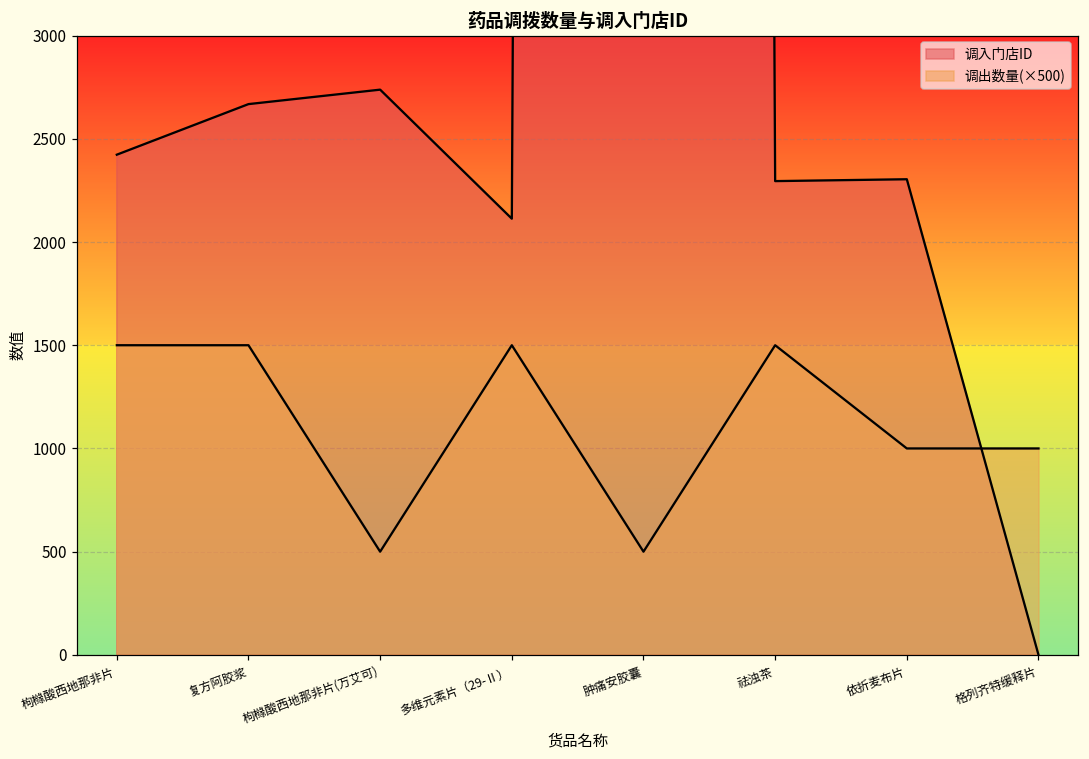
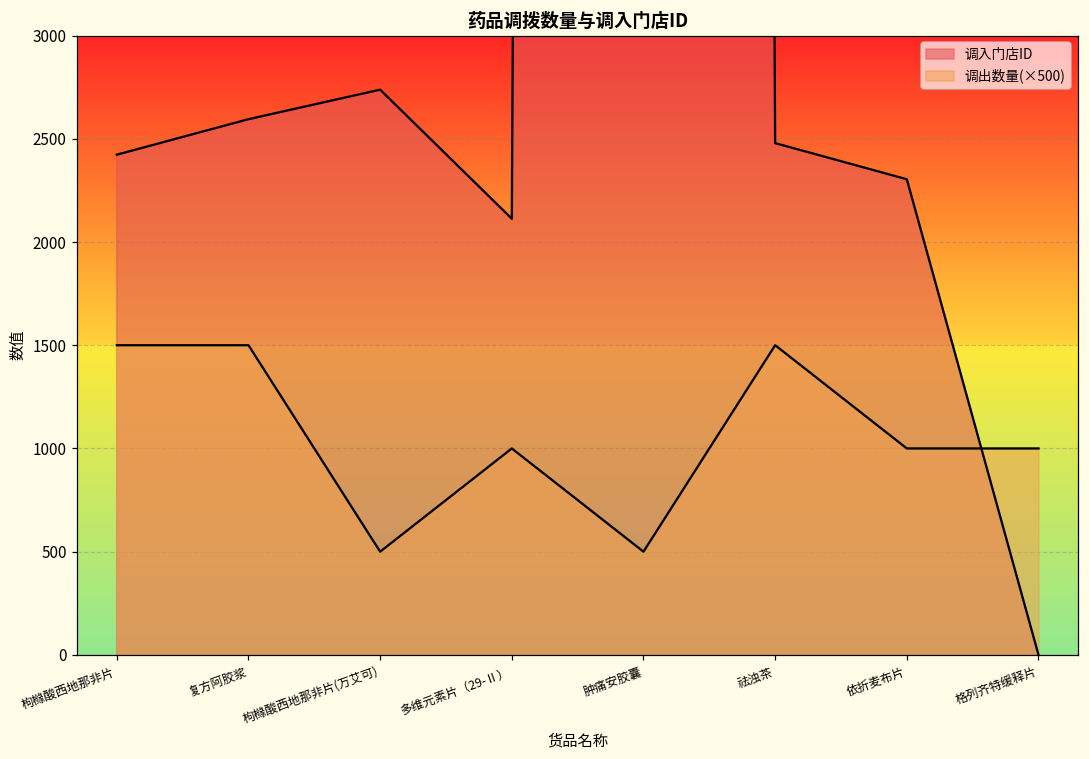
调入门店ID, 复方阿胶浆: 2670 -> 2600
调出数量(×500), 多维元素片（29-Ⅱ）: 1500 -> 1000
调入门店ID, 祛浊茶: 2300 -> 2480
